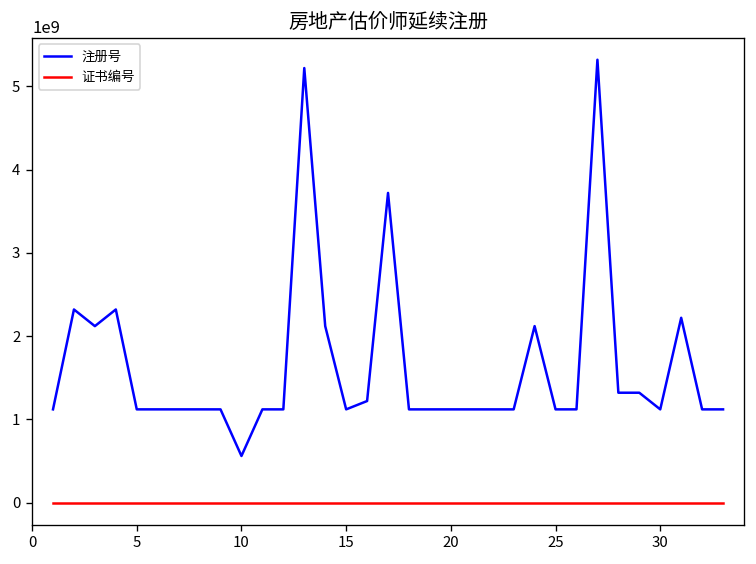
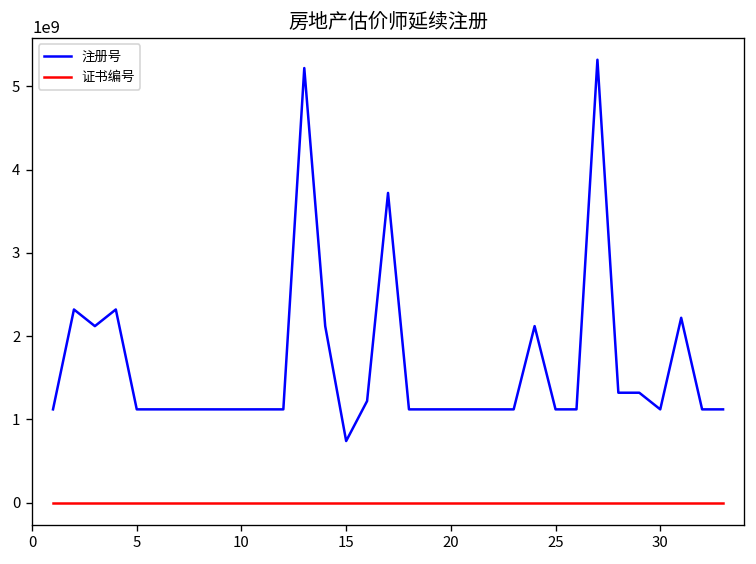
注册号, 10: 600000000 -> 1100000000
注册号, 15: 1100000000 -> 700000000
